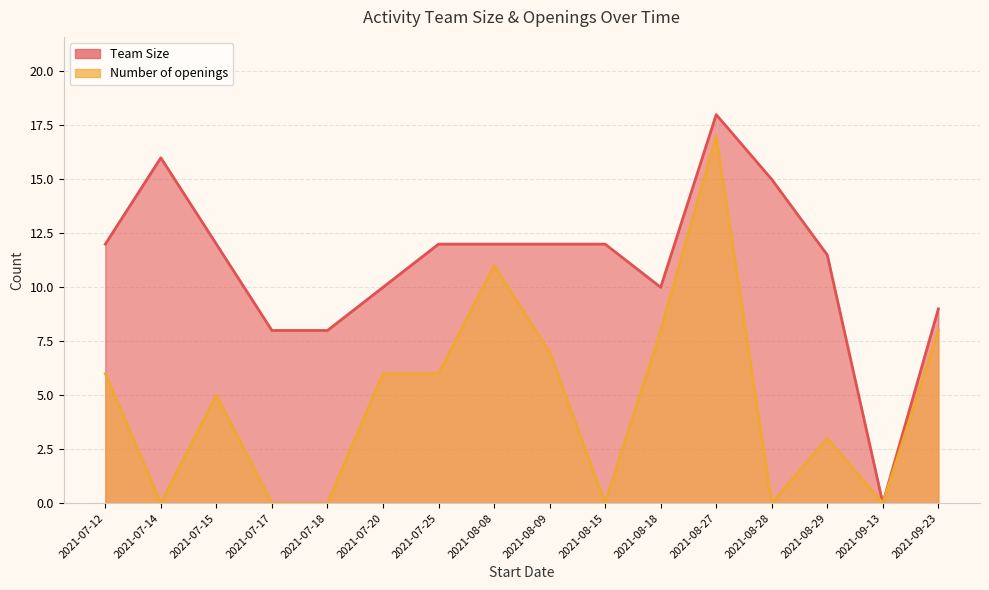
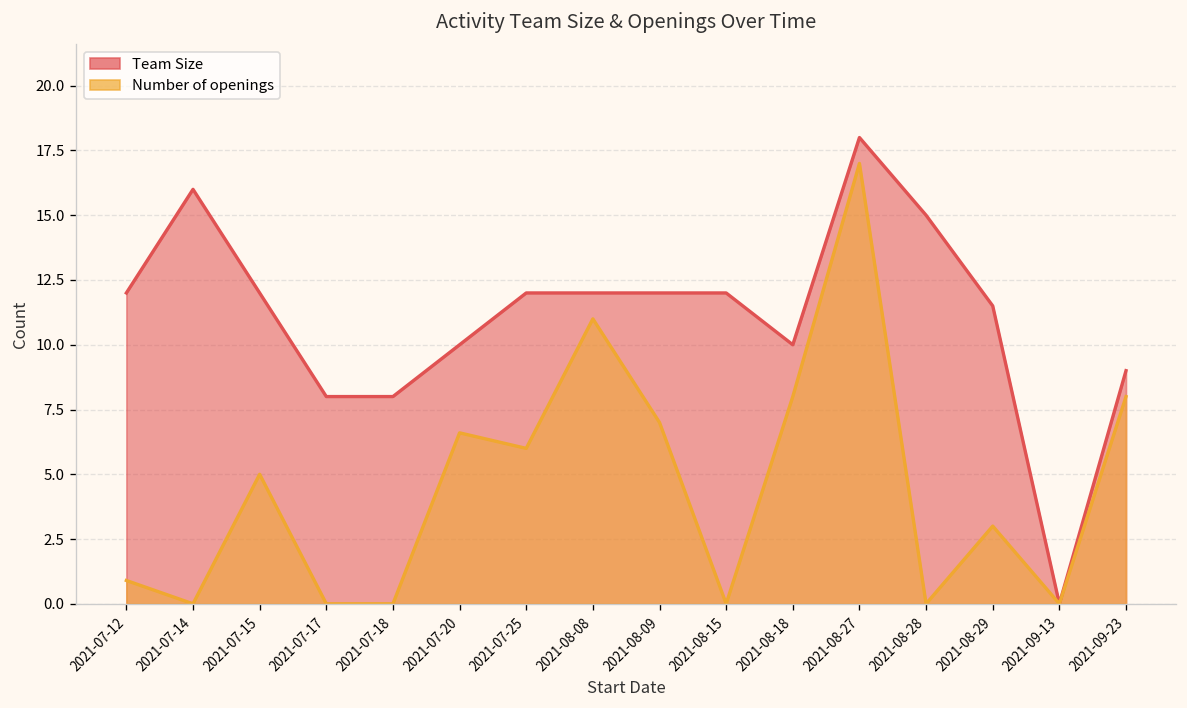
Number of openings, 2021-07-12: 6.0 -> 0.9
Number of openings, 2021-07-20: 6.0 -> 6.6
